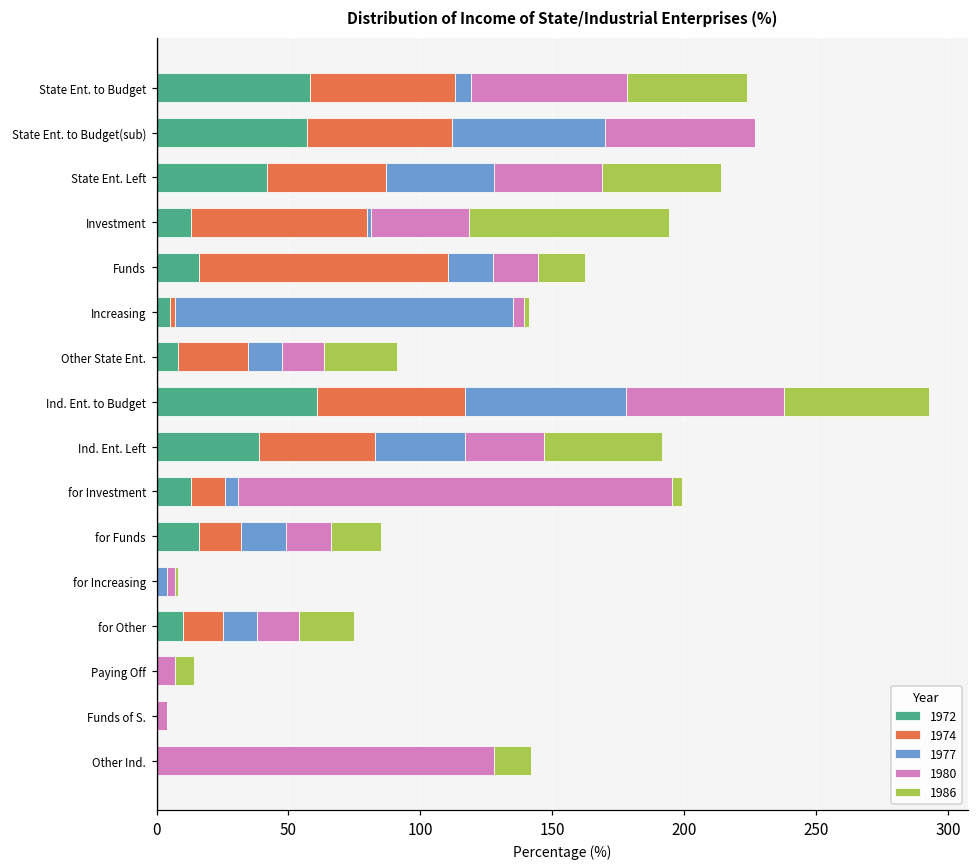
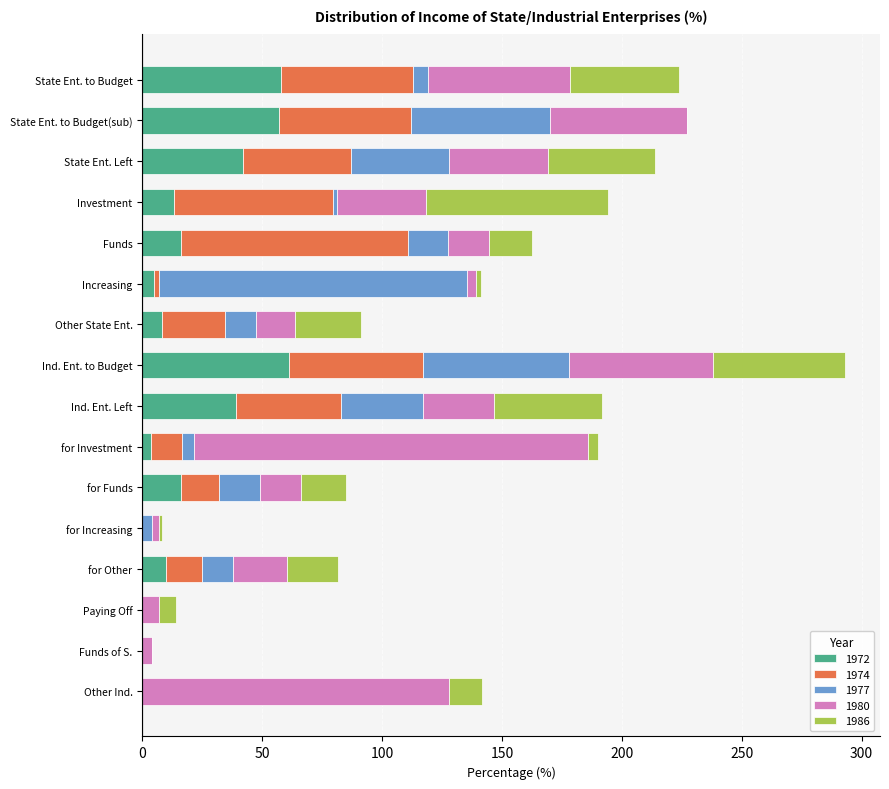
1972, for Investment: 13 -> 4
1980, for Other: 16 -> 22
